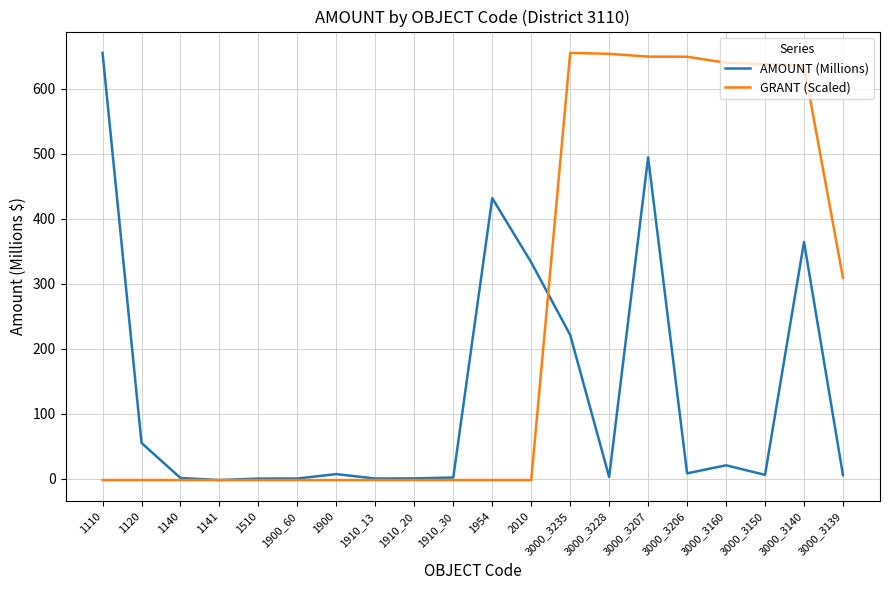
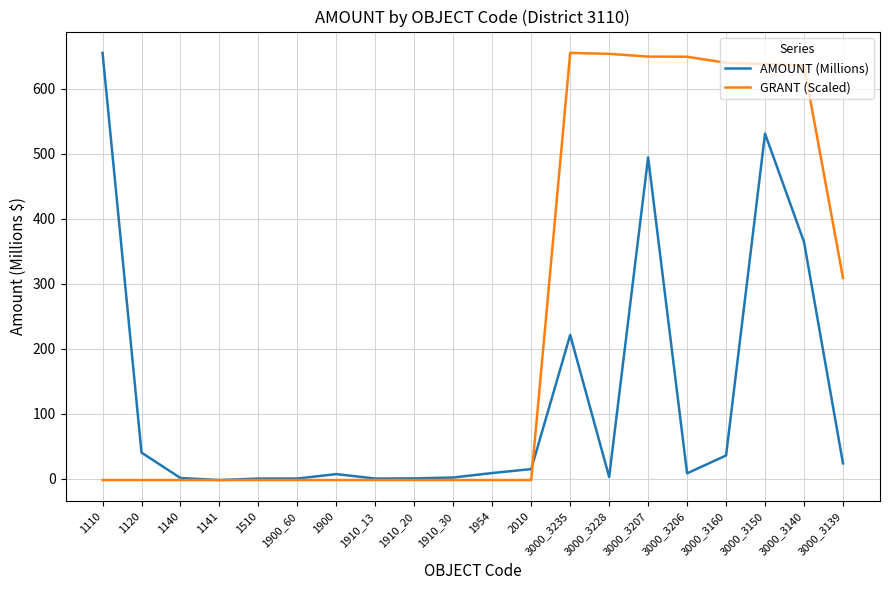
AMOUNT (Millions), 1120: 50 -> 40
AMOUNT (Millions), 1954: 430 -> 10
AMOUNT (Millions), 2010: 330 -> 10
AMOUNT (Millions), 3000_3160: 20 -> 40
AMOUNT (Millions), 3000_3150: 10 -> 530
AMOUNT (Millions), 3000_3139: 10 -> 20
